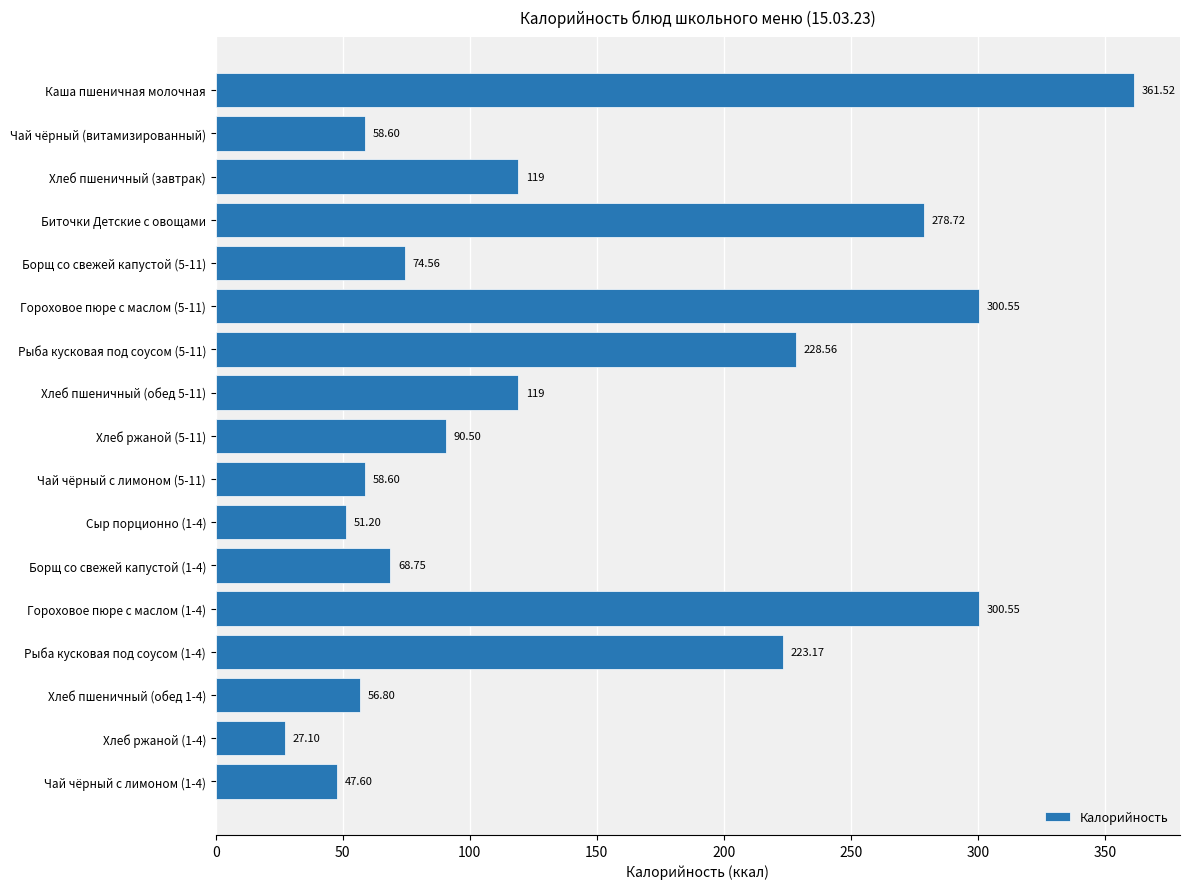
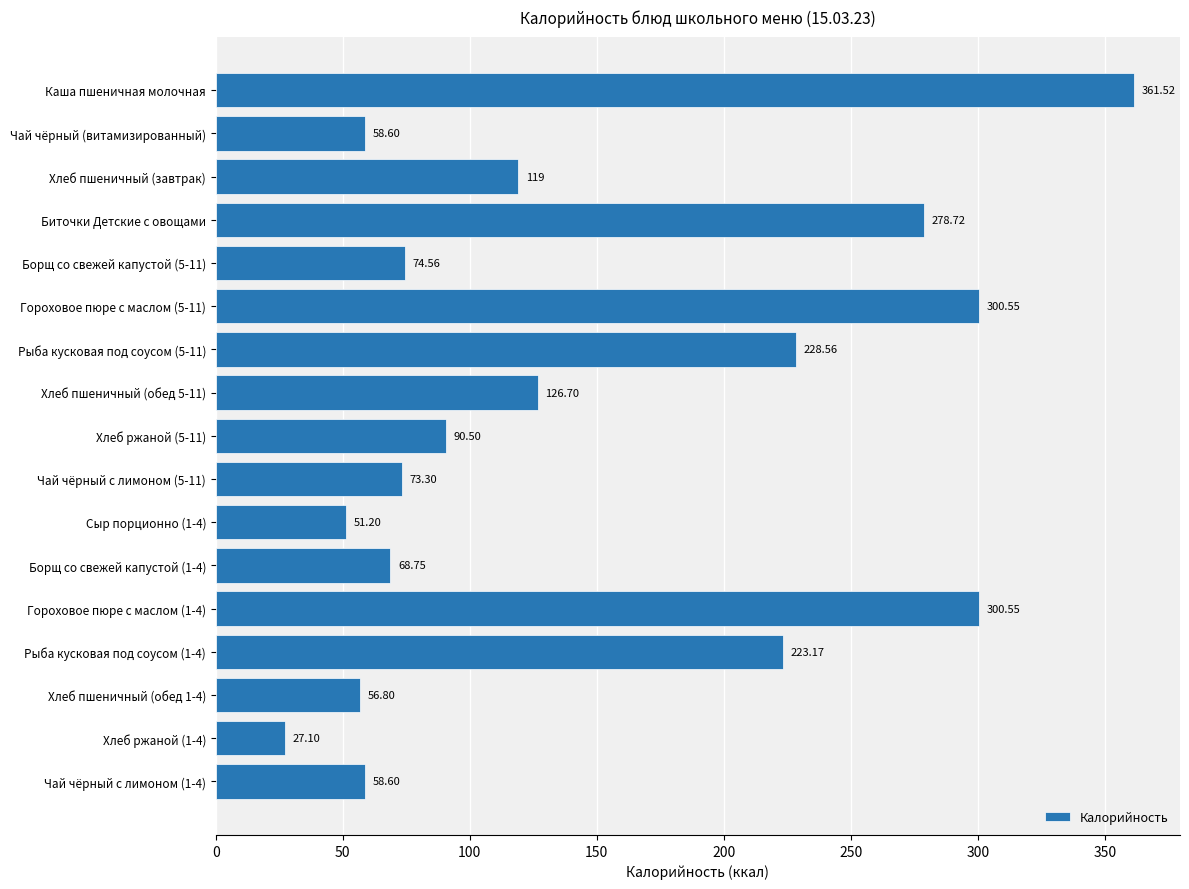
Хлеб пшеничный (обед 5-11): 119 -> 126.70
Чай чёрный с лимоном (5-11): 58.60 -> 73.30
Чай чёрный с лимоном (1-4): 47.60 -> 58.60
